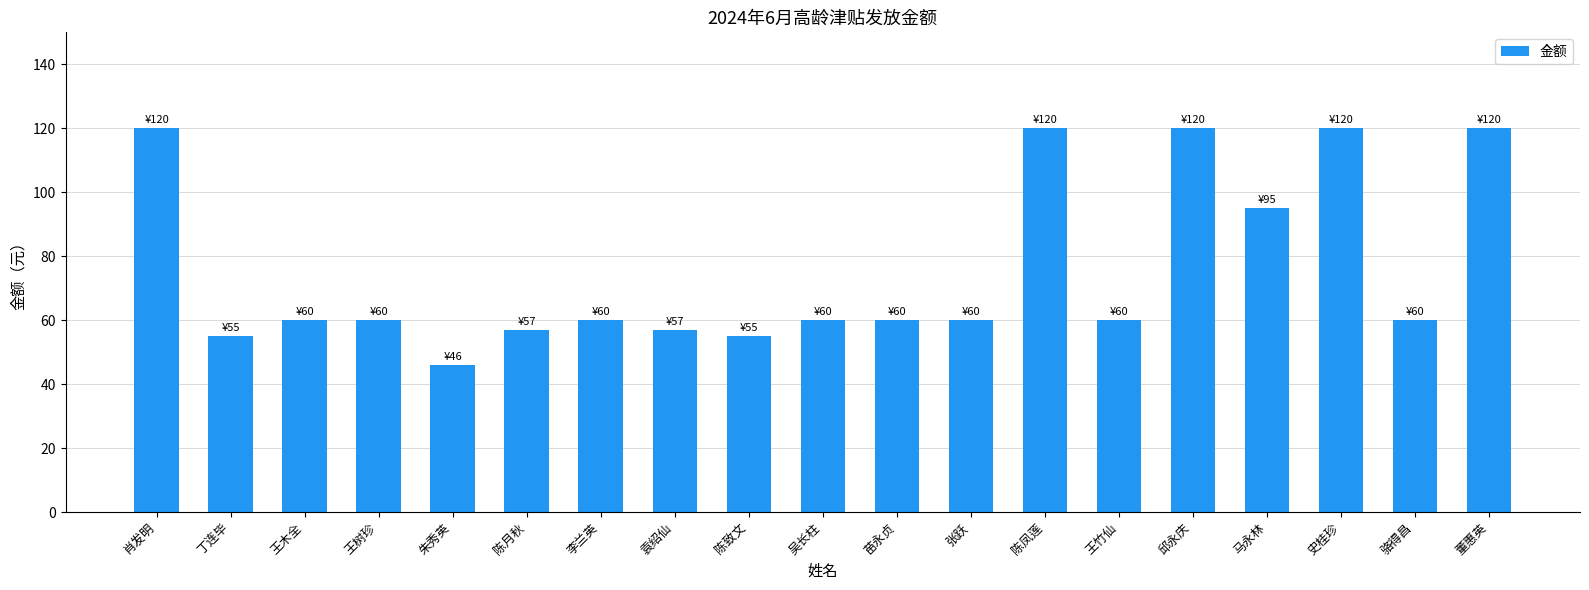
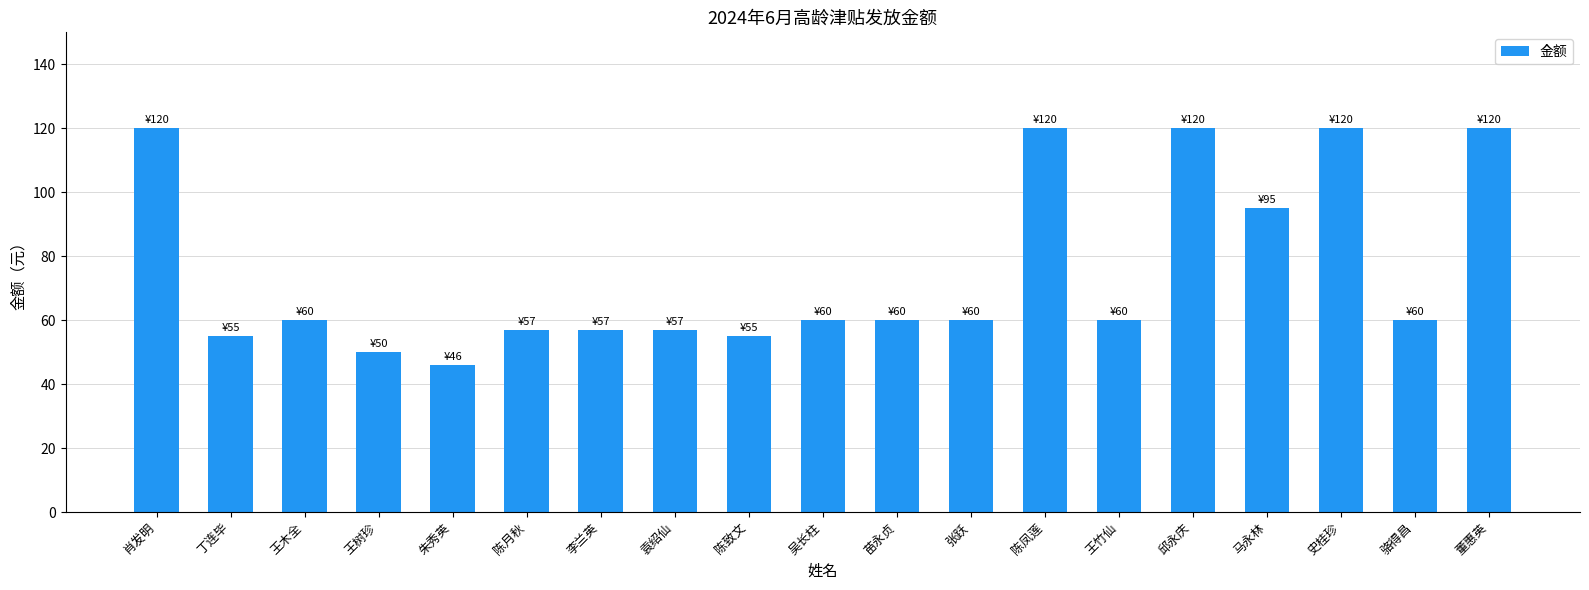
王树珍: ¥60 -> ¥50
李兰英: ¥60 -> ¥57
